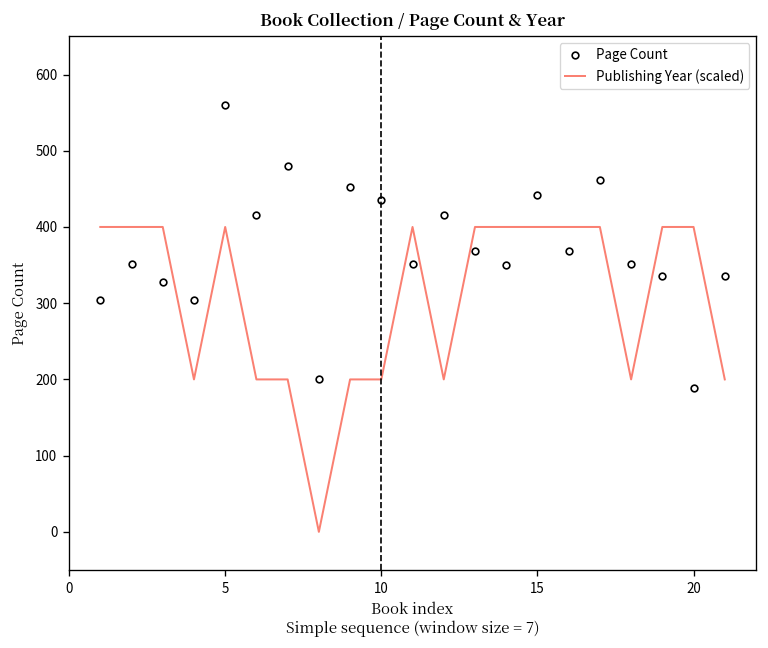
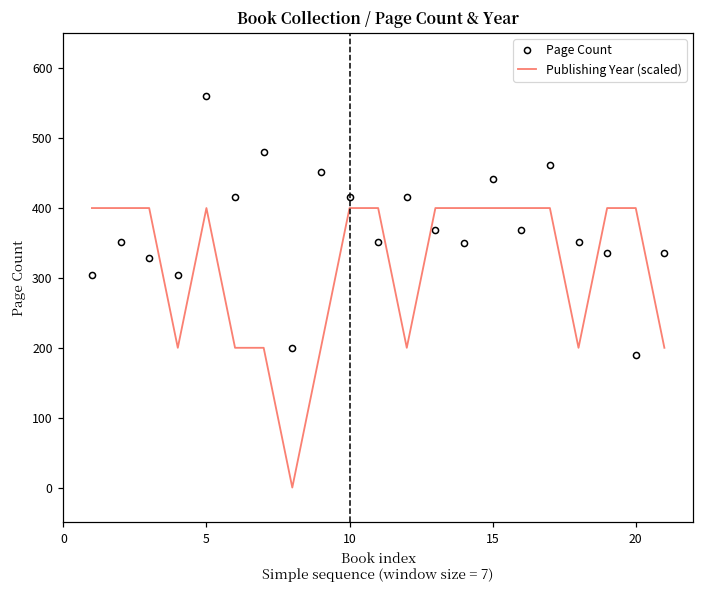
Page Count, 10: 440 -> 420
Publishing Year (scaled), 10: 200 -> 400
